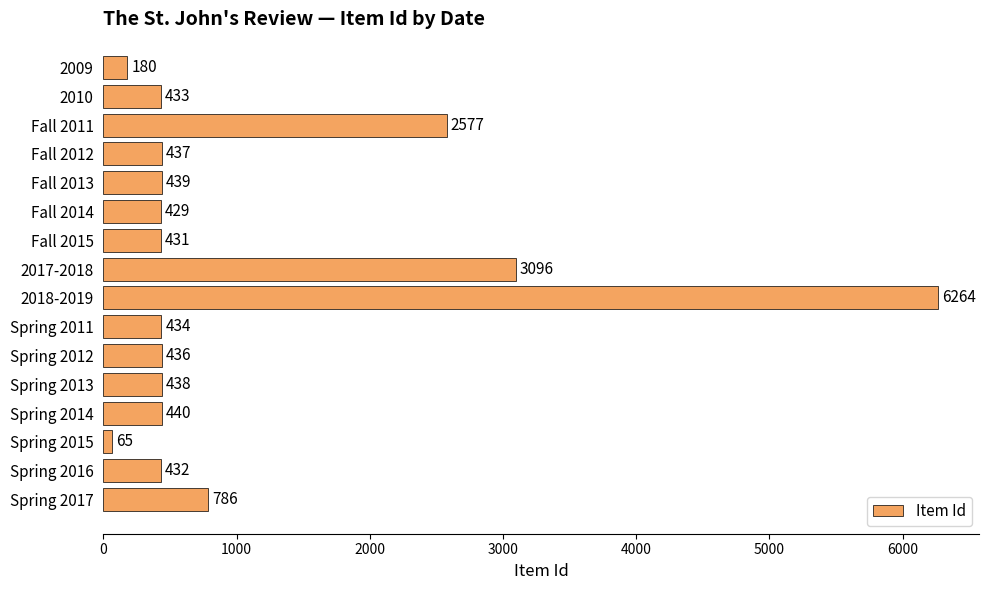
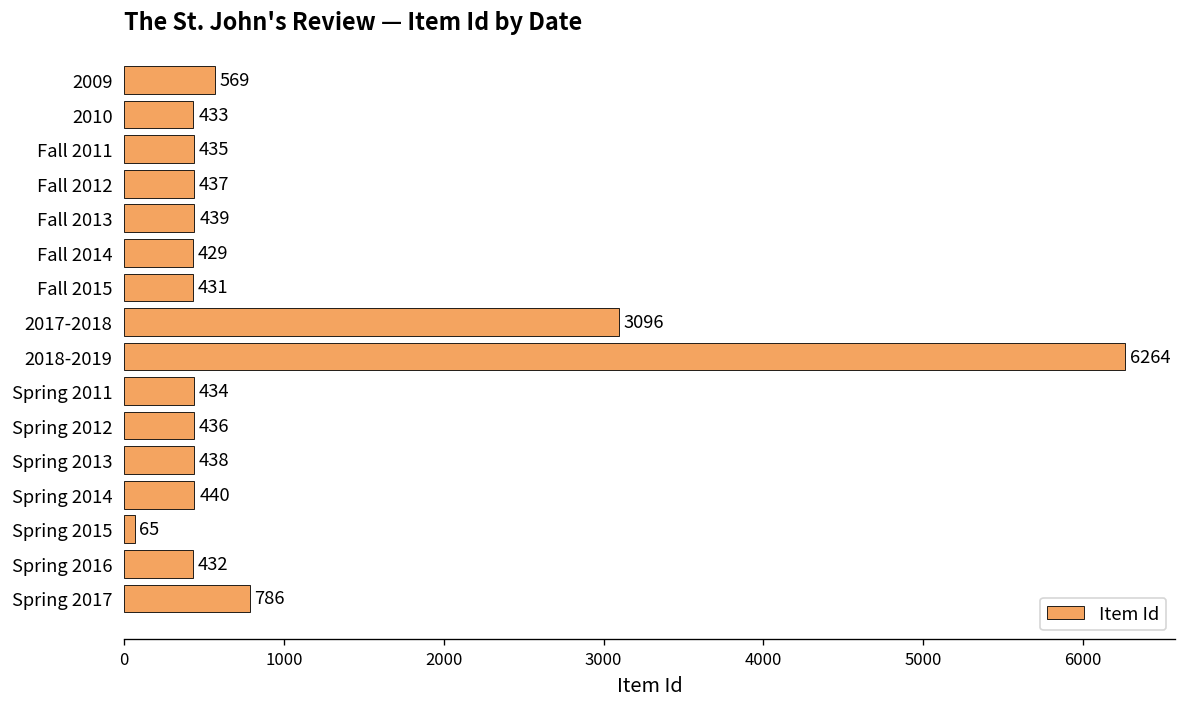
2009: 180 -> 569
Fall 2011: 2577 -> 435
